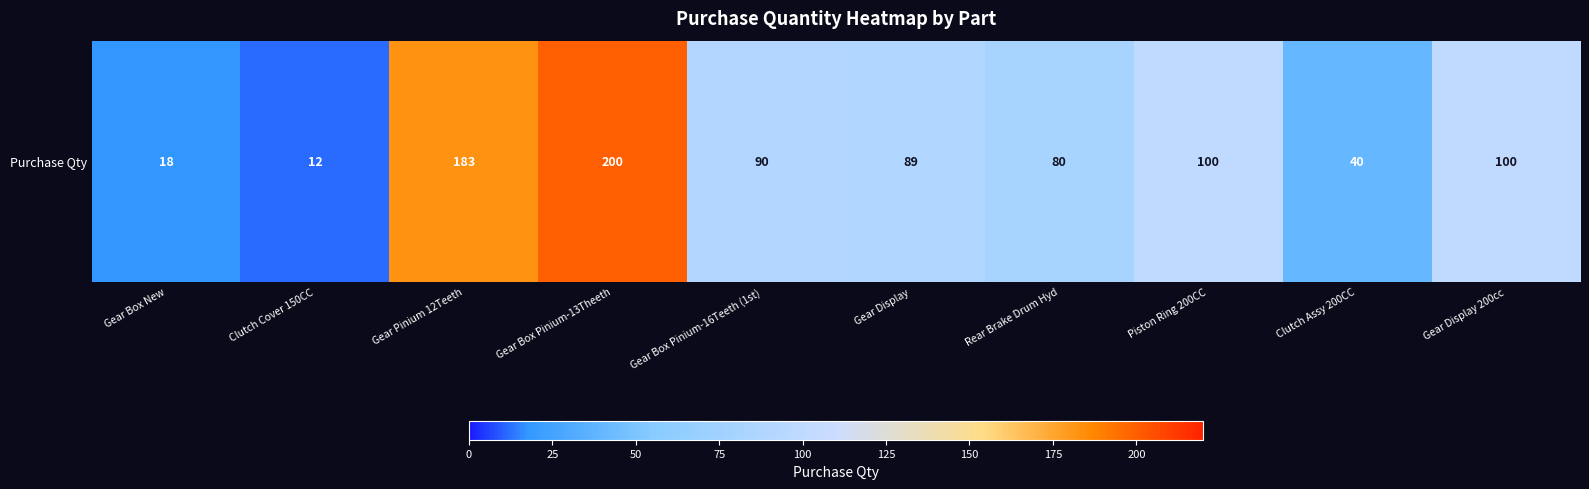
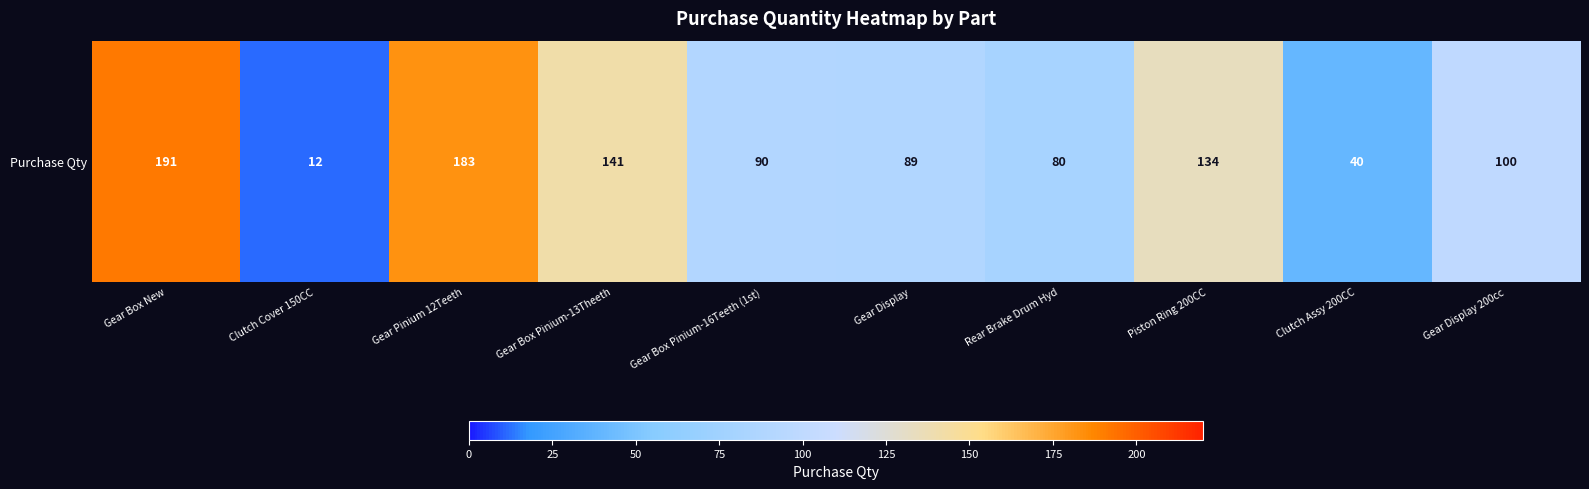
Purchase Qty, Gear Box New: 18 -> 191
Purchase Qty, Gear Box Pinium-13Theeth: 200 -> 141
Purchase Qty, Piston Ring 200CC: 100 -> 134
